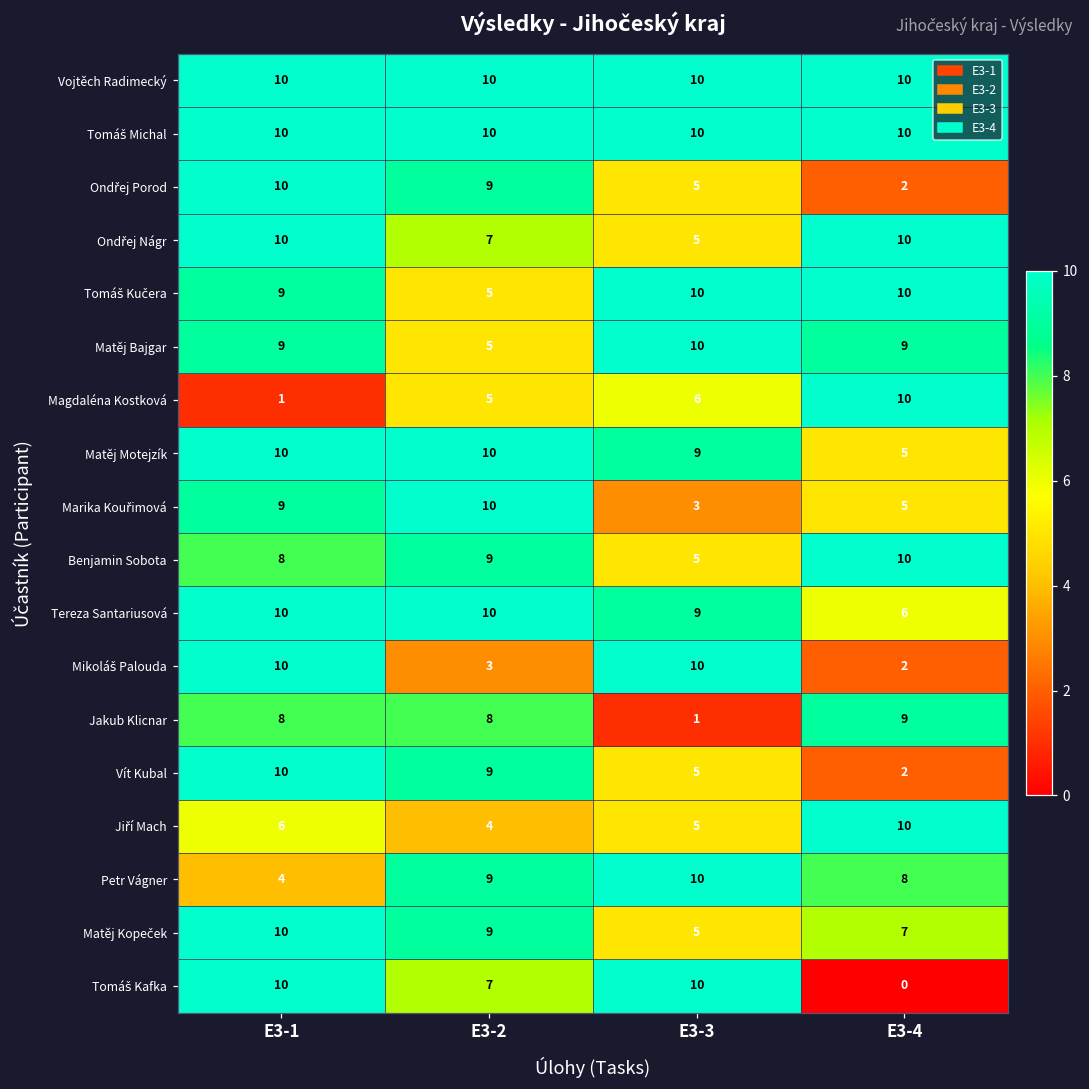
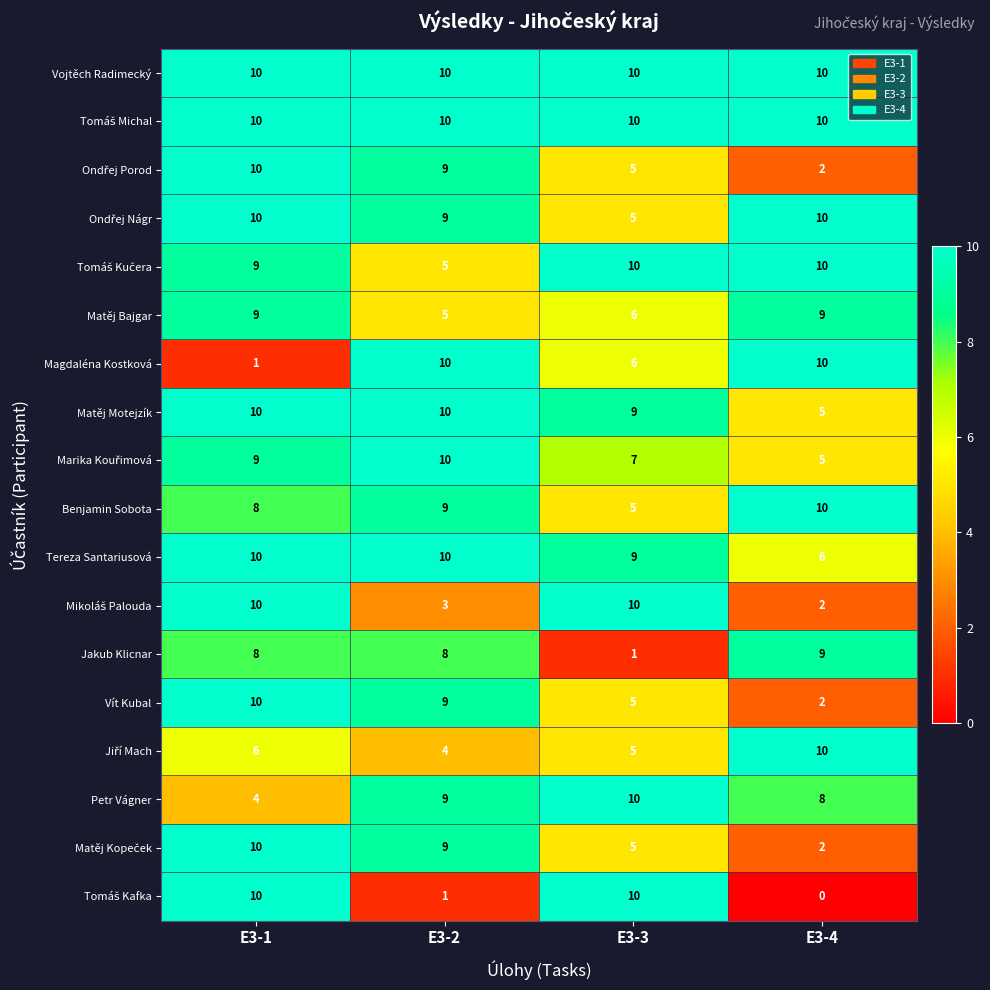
Ondřej Nágr, E3-2: 7 -> 9
Matěj Bajgar, E3-3: 10 -> 6
Magdaléna Kostková, E3-2: 5 -> 10
Marika Kouřimová, E3-3: 3 -> 7
Matěj Kopeček, E3-4: 7 -> 2
Tomáš Kafka, E3-2: 7 -> 1
